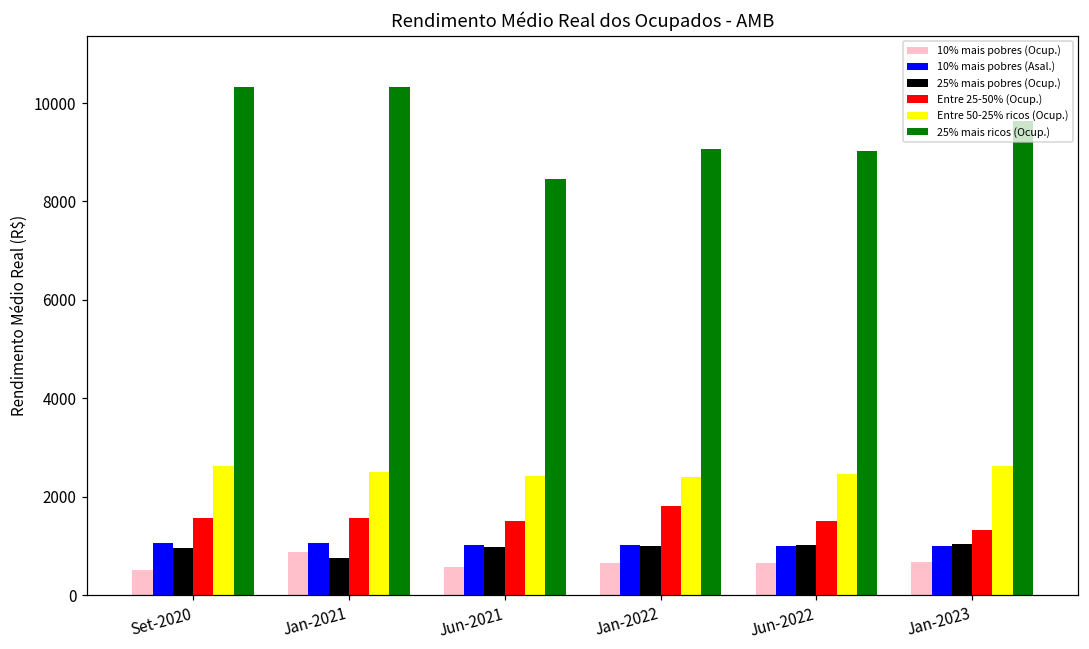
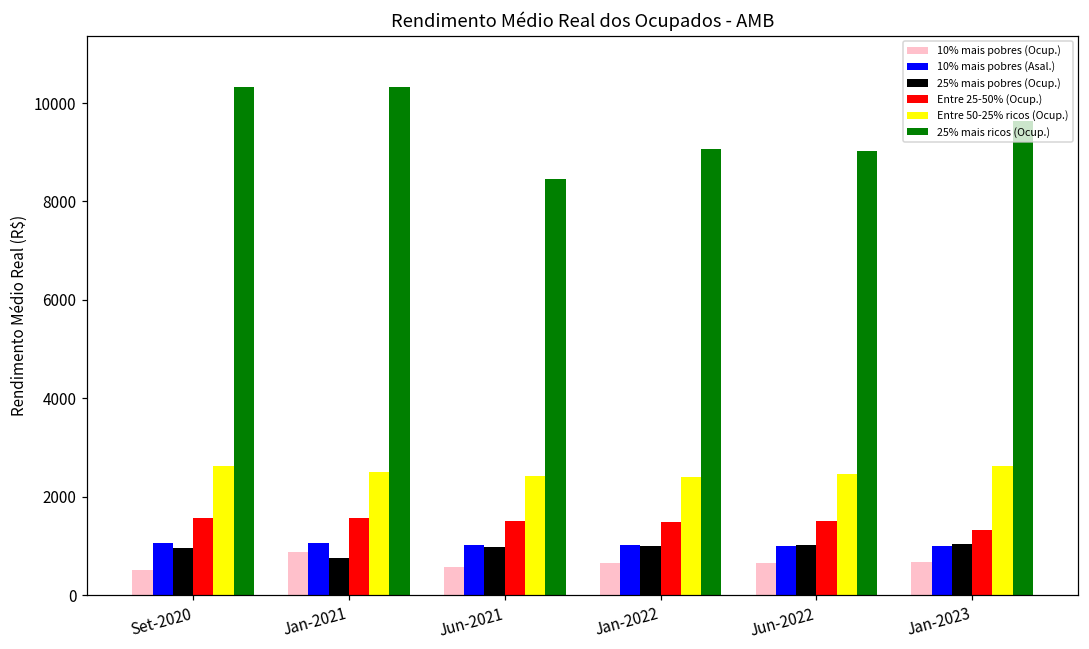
Entre 25-50% (Ocup.), Jan-2022: 1800 -> 1500
